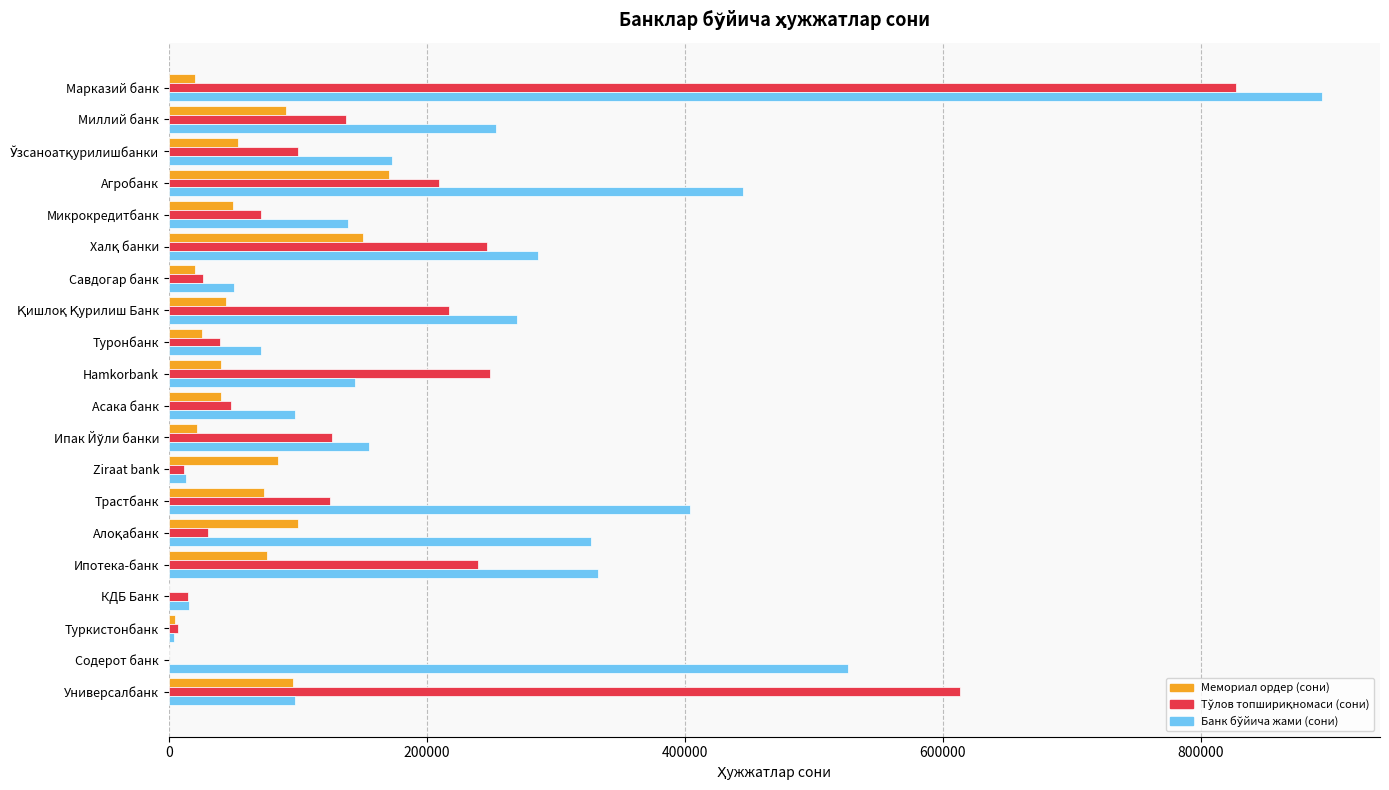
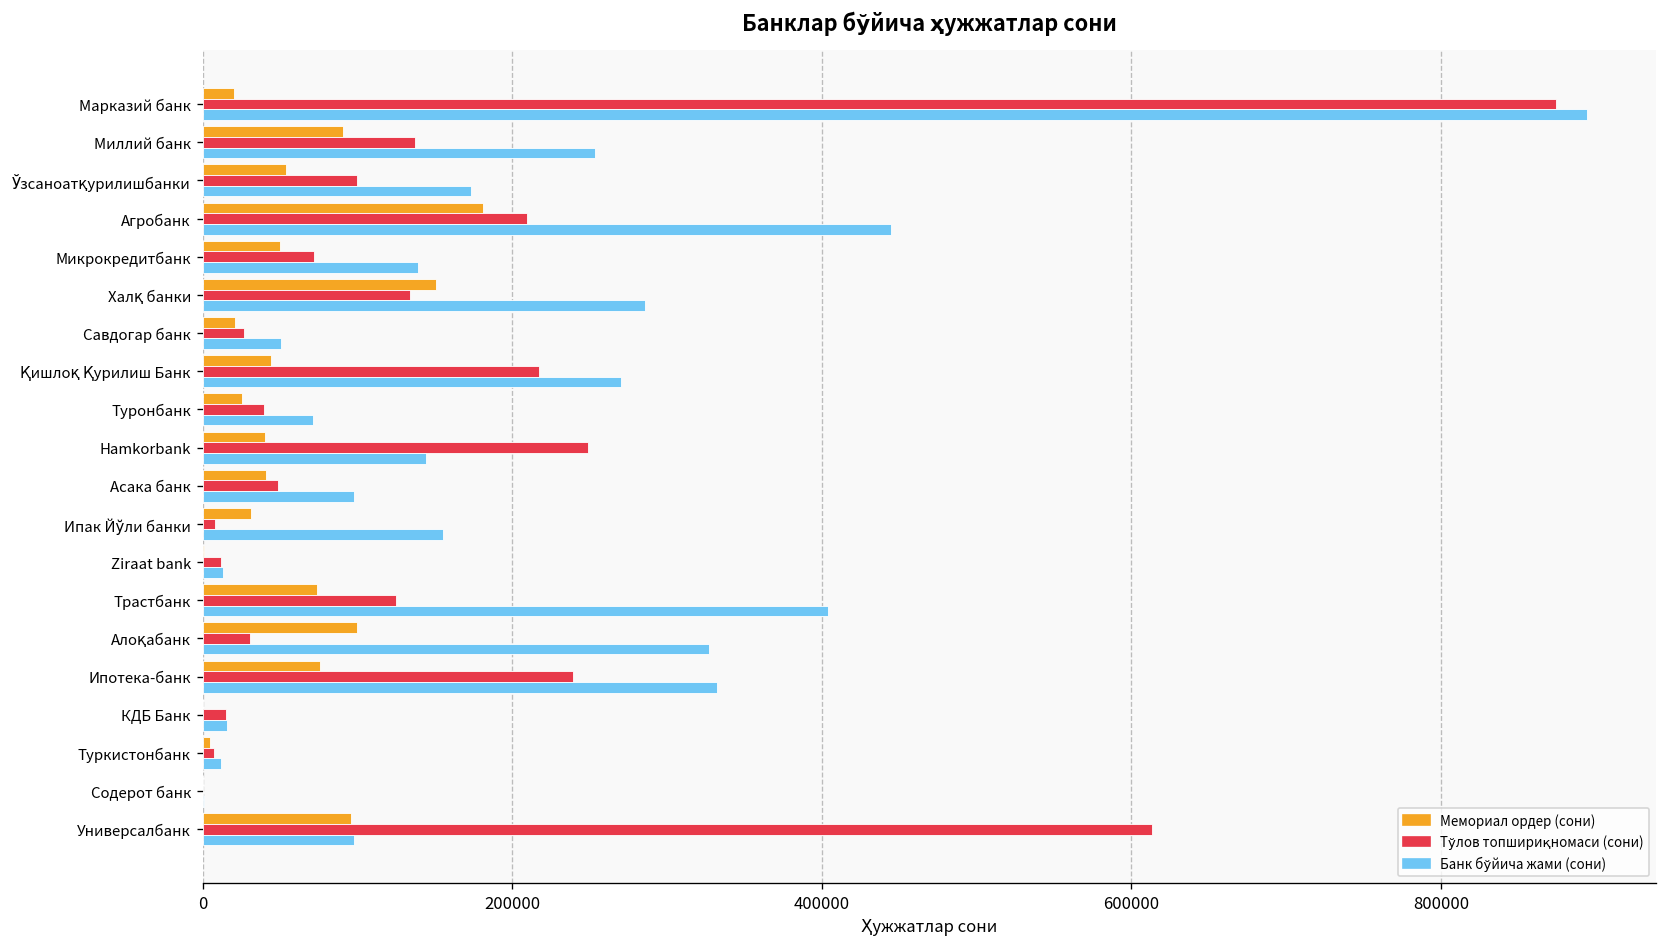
Тўлов топшириқномаси (сони), Марказий банк: 828000 -> 874000
Мемориал ордер (сони), Агробанк: 171000 -> 181000
Тўлов топшириқномаси (сони), Халқ банки: 246000 -> 134000
Мемориал ордер (сони), Ипак Йўли банки: 22000 -> 31000
Тўлов топшириқномаси (сони), Ипак Йўли банки: 126000 -> 8000
Мемориал ордер (сони), Ziraat bank: 85000 -> 1000
Банк бўйича жами (сони), Туркистонбанк: 4000 -> 12000
Банк бўйича жами (сони), Содерот банк: 527000 -> 1000
